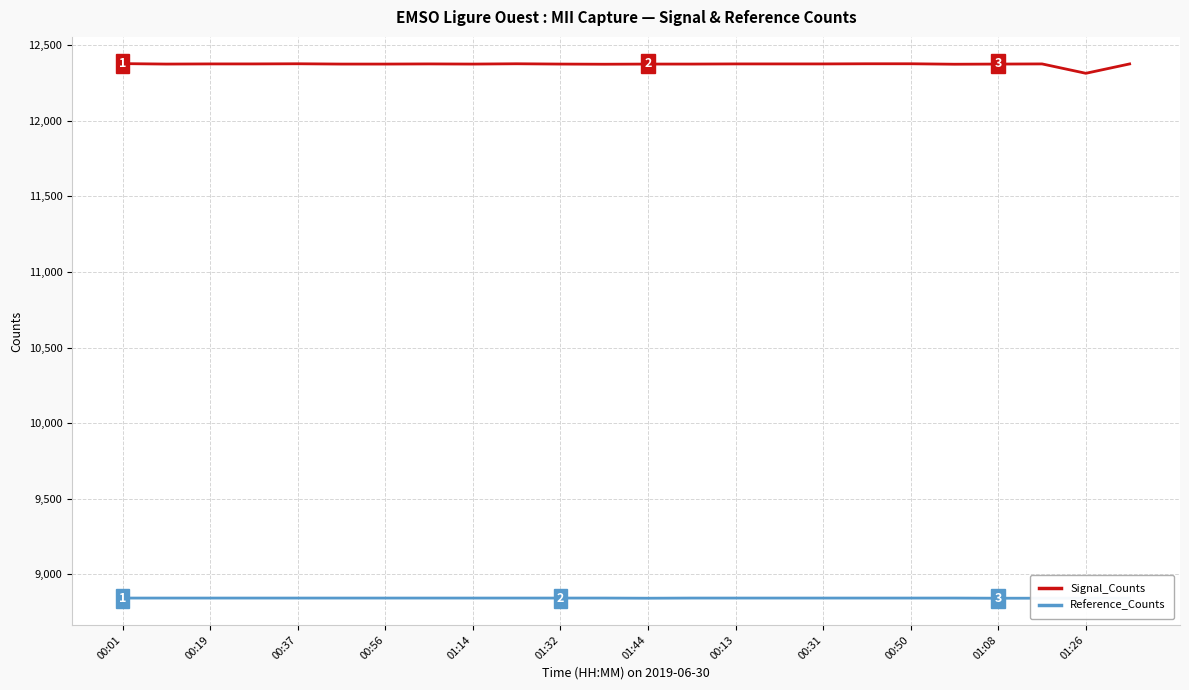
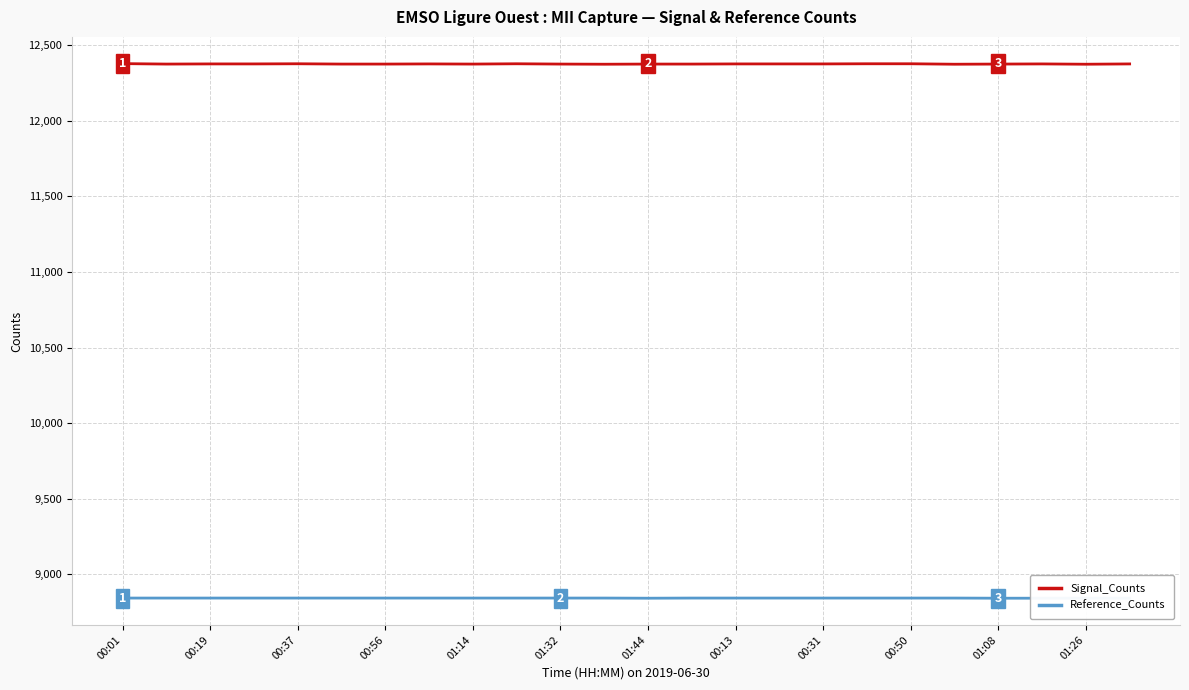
Signal_Counts, 01:26: 12,310 -> 12,370
